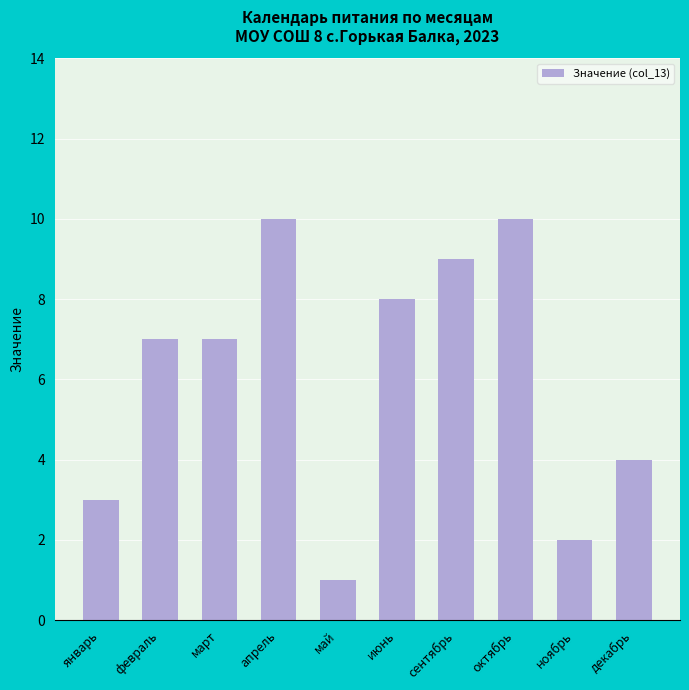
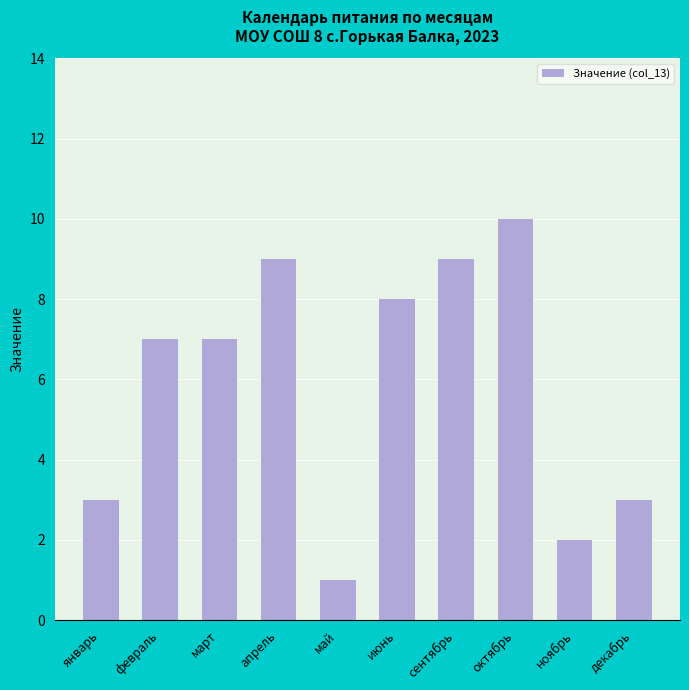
апрель: 10 -> 9
декабрь: 4 -> 3
